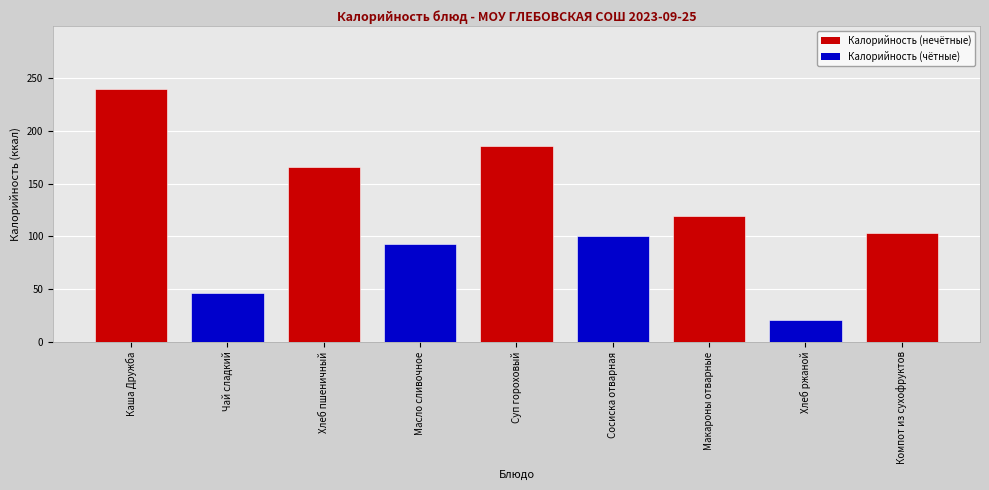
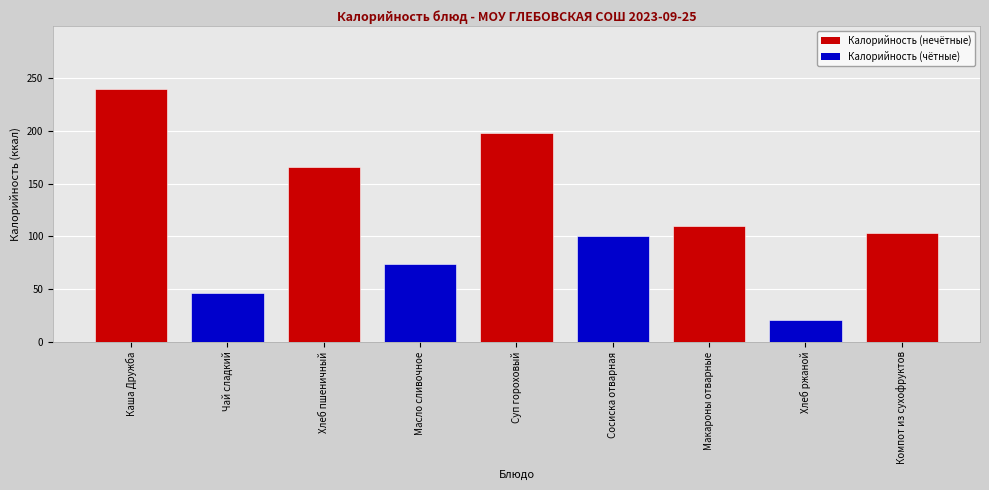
Масло сливочное: 93 -> 74
Суп гороховый: 186 -> 198
Макароны отварные: 119 -> 110
